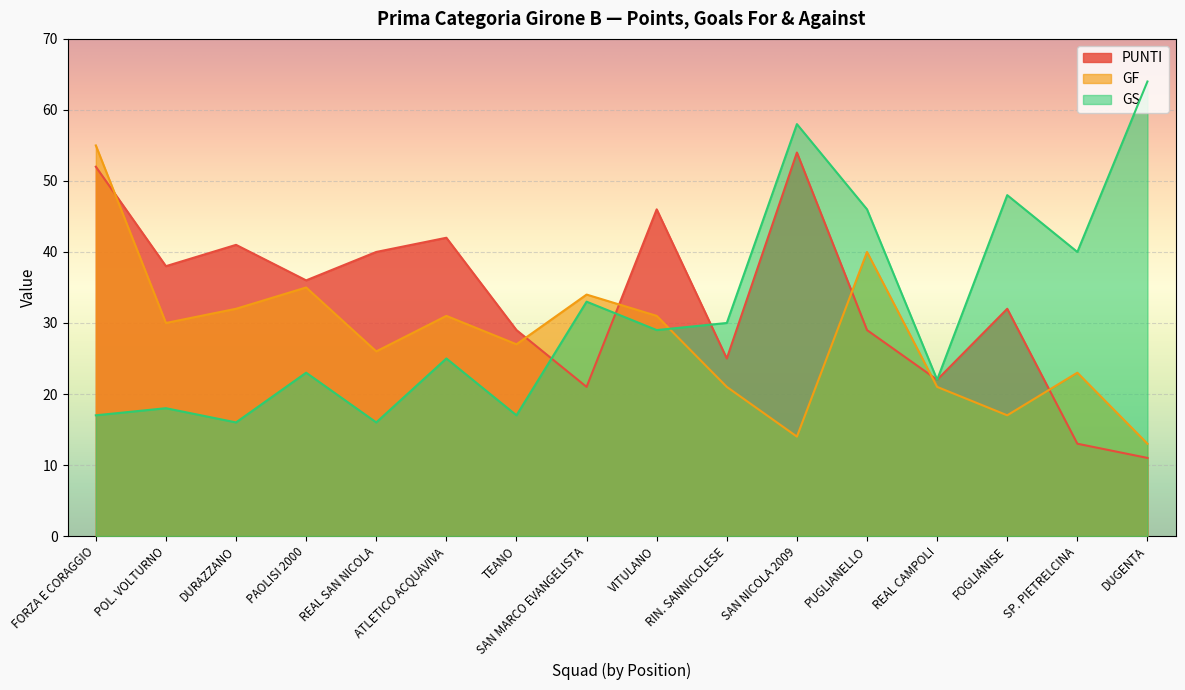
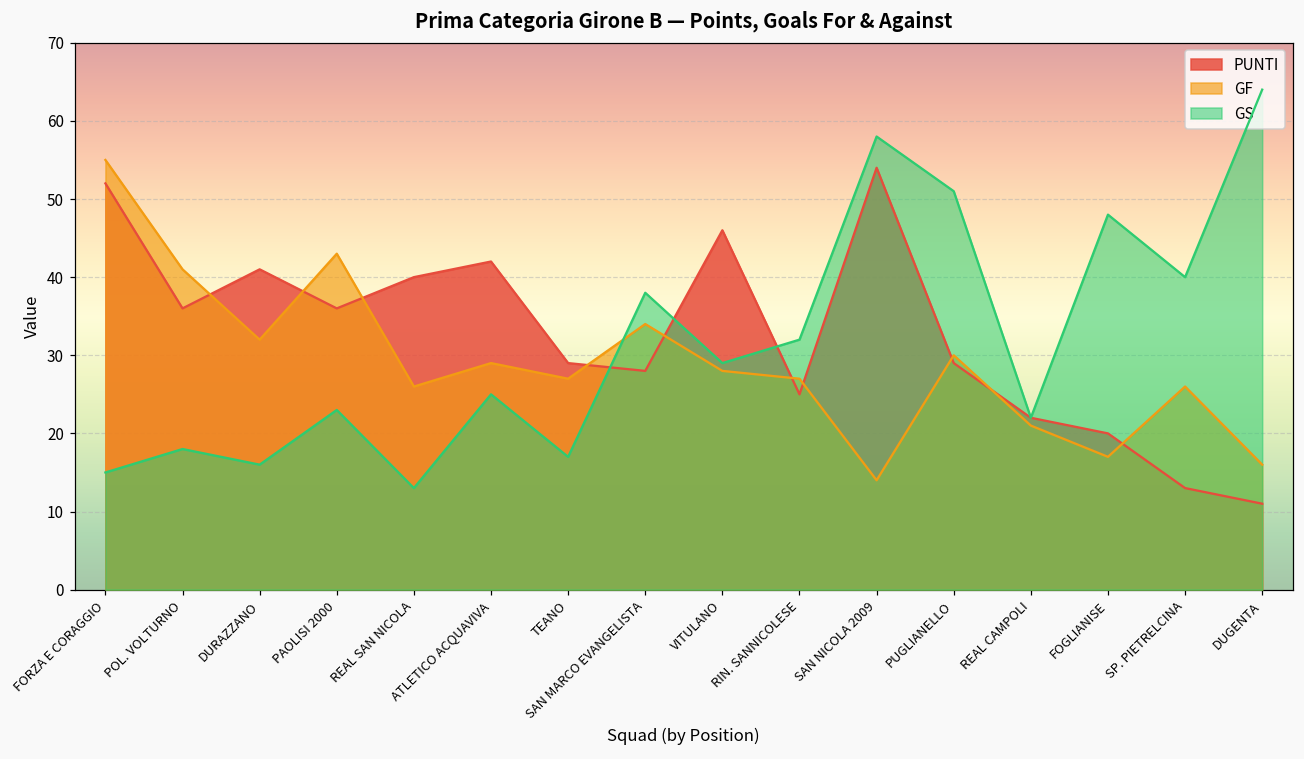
GS, FORZA E CORAGGIO: 17 -> 15
PUNTI, POL. VOLTURNO: 38 -> 36
GF, POL. VOLTURNO: 30 -> 41
GF, PAOLISI 2000: 35 -> 43
GS, REAL SAN NICOLA: 16 -> 13
GF, ATLETICO ACQUAVIVA: 31 -> 29
PUNTI, SAN MARCO EVANGELISTA: 21 -> 28
GS, SAN MARCO EVANGELISTA: 33 -> 38
GF, VITULANO: 31 -> 28
GF, RIN. SANNICOLESE: 21 -> 27
GS, RIN. SANNICOLESE: 30 -> 32
GF, PUGLIANELLO: 40 -> 30
GS, PUGLIANELLO: 46 -> 51
PUNTI, FOGLIANISE: 32 -> 20
GF, SP. PIETRELCINA: 23 -> 26
GF, DUGENTA: 13 -> 16
